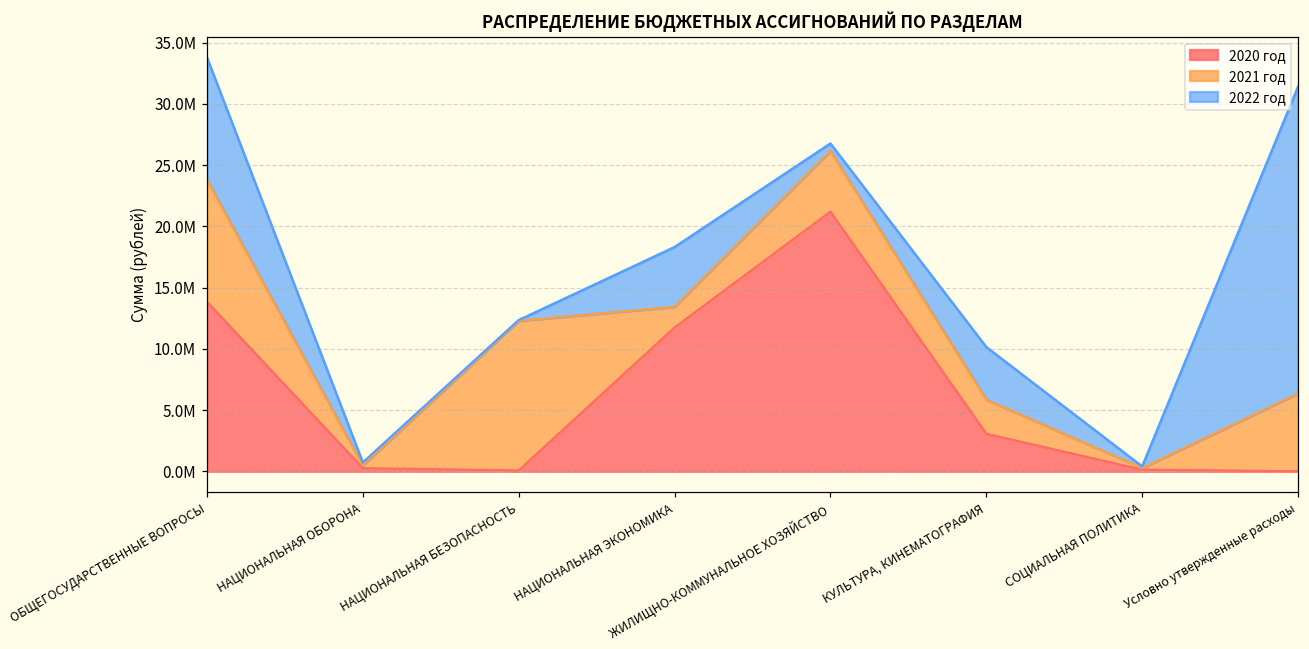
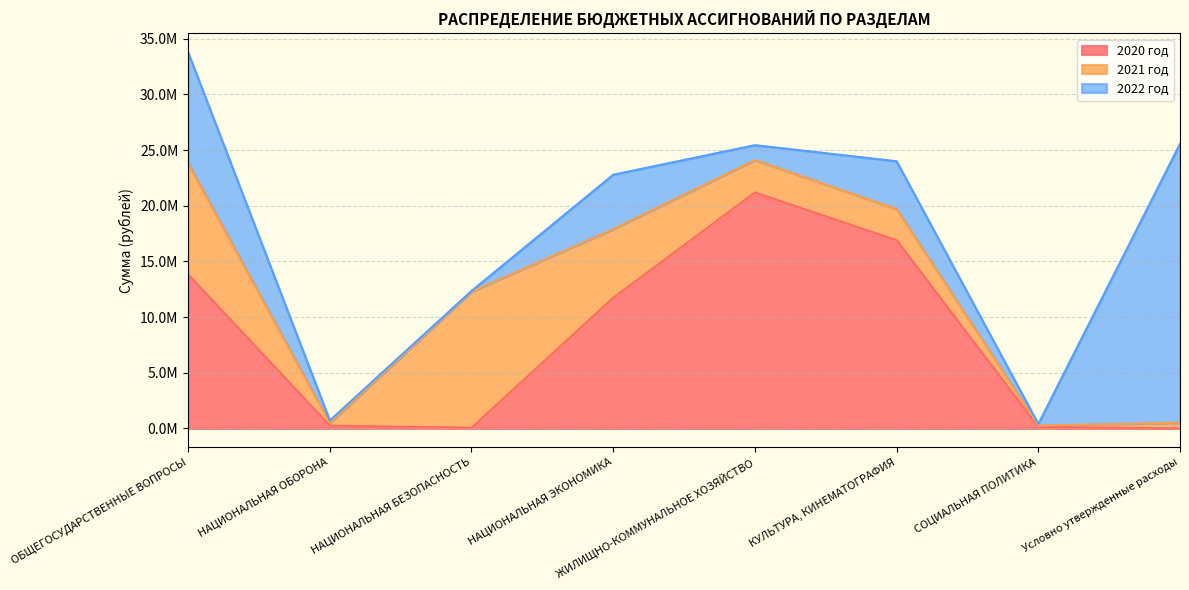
2021 год, НАЦИОНАЛЬНАЯ ЭКОНОМИКА: 1700000 -> 6200000
2021 год, ЖИЛИЩНО-КОММУНАЛЬНОЕ ХОЗЯЙСТВО: 5000000 -> 2900000
2022 год, ЖИЛИЩНО-КОММУНАЛЬНОЕ ХОЗЯЙСТВО: 600000 -> 1300000
2020 год, КУЛЬТУРА, КИНЕМАТОГРАФИЯ: 3100000 -> 16900000
2021 год, Условно утвержденные расходы: 6400000 -> 500000
